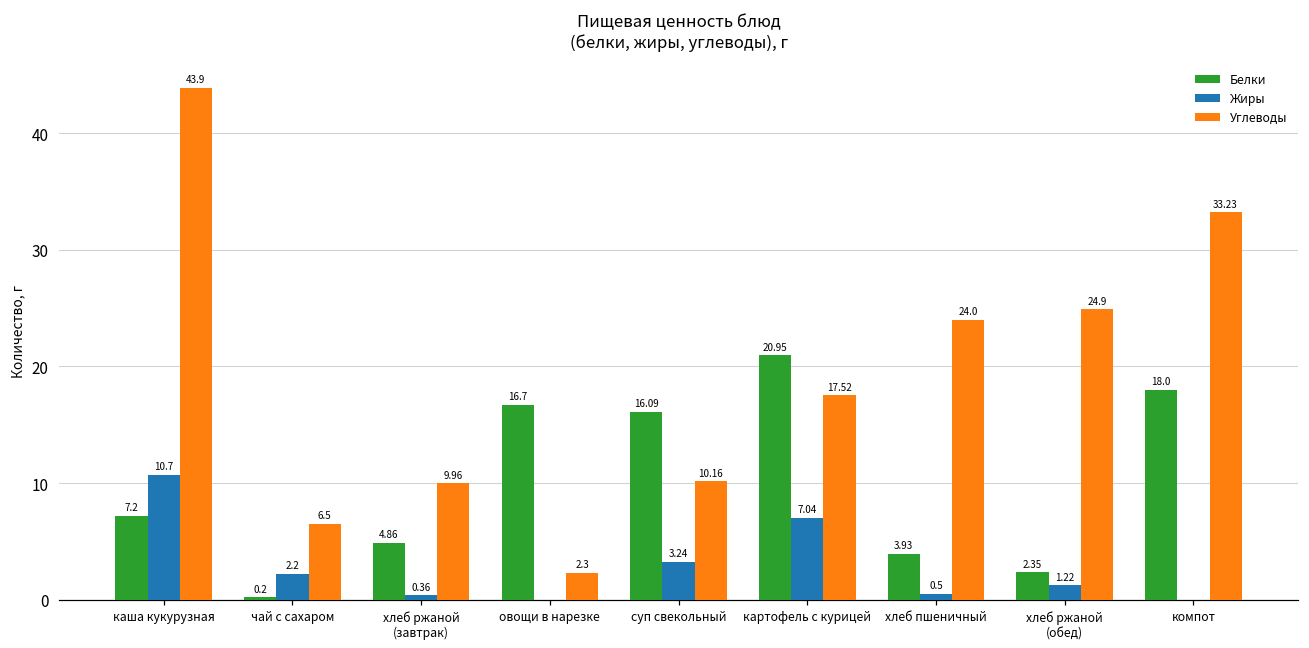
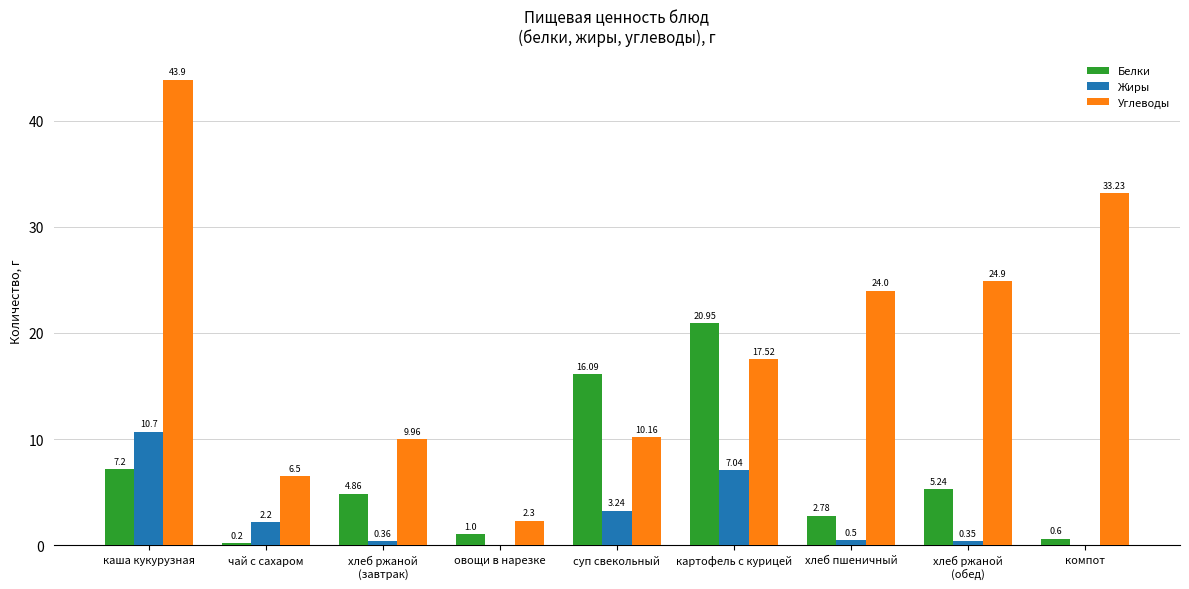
Белки, овощи в нарезке: 16.7 -> 1.0
Белки, хлеб пшеничный: 3.93 -> 2.78
Белки, хлеб ржаной (обед): 2.35 -> 5.24
Жиры, хлеб ржаной (обед): 1.22 -> 0.35
Белки, компот: 18.0 -> 0.6
